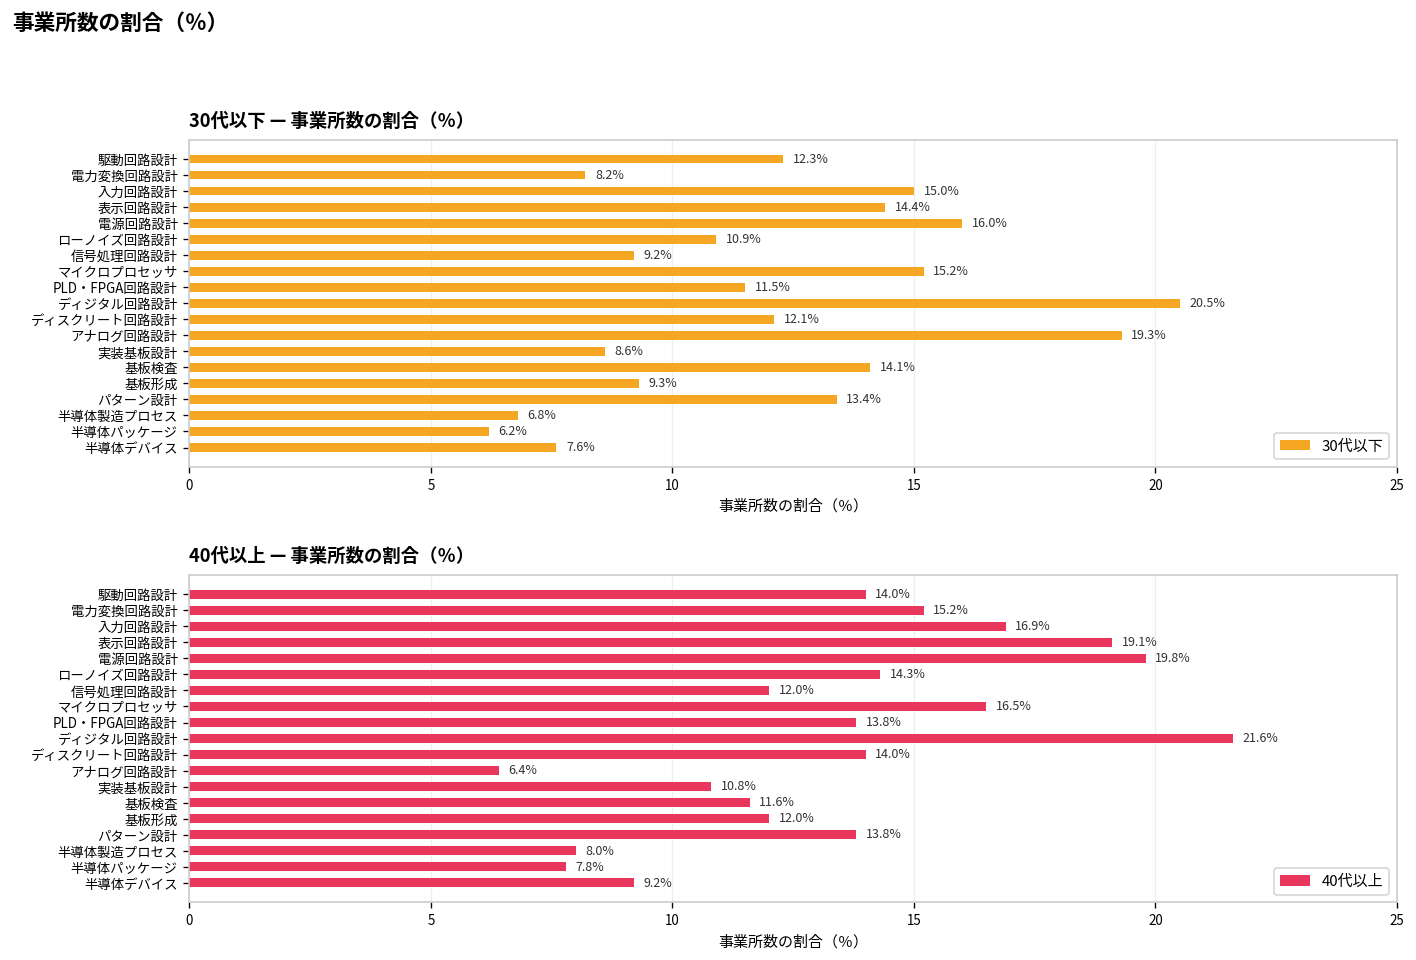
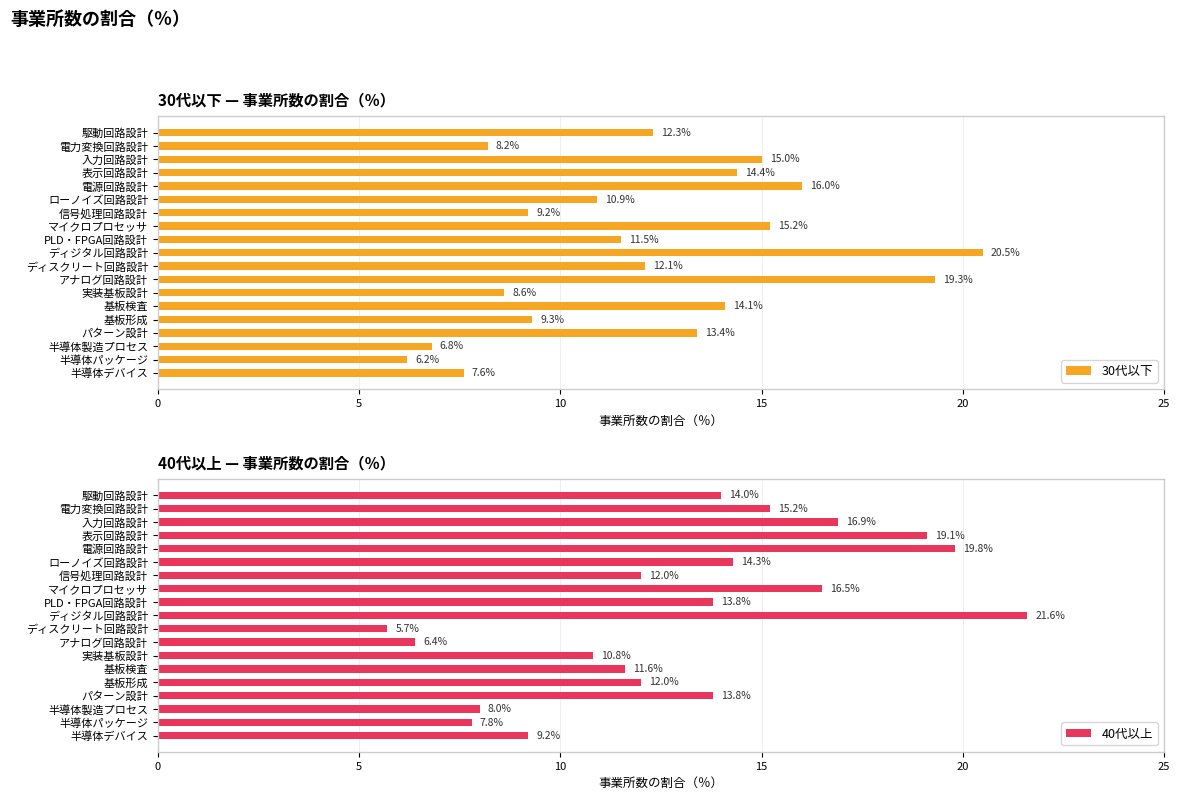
40代以上 — 事業所数の割合（％）, ディスクリート回路設計: 14.0% -> 5.7%
